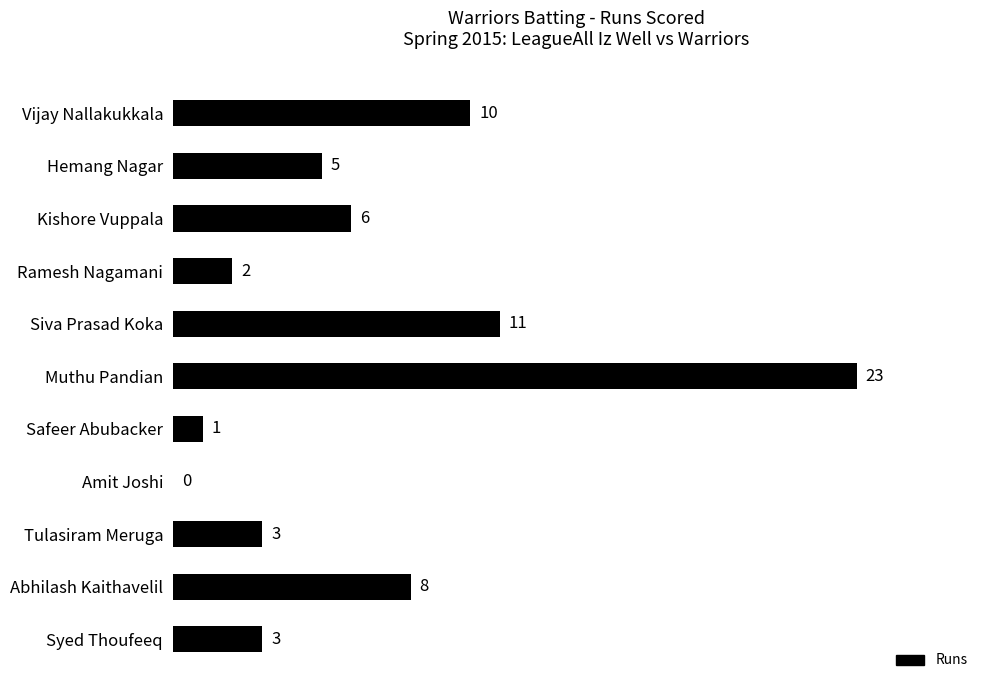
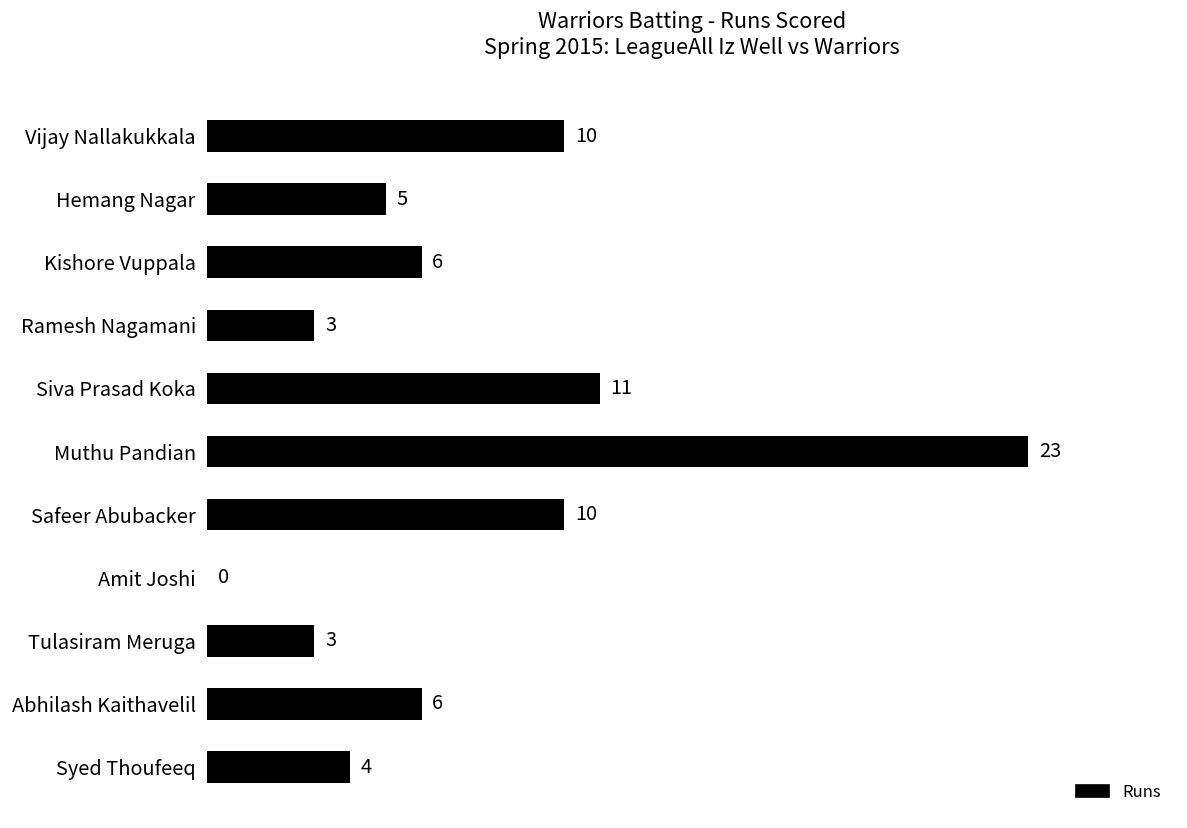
Ramesh Nagamani: 2 -> 3
Safeer Abubacker: 1 -> 10
Abhilash Kaithavelil: 8 -> 6
Syed Thoufeeq: 3 -> 4
